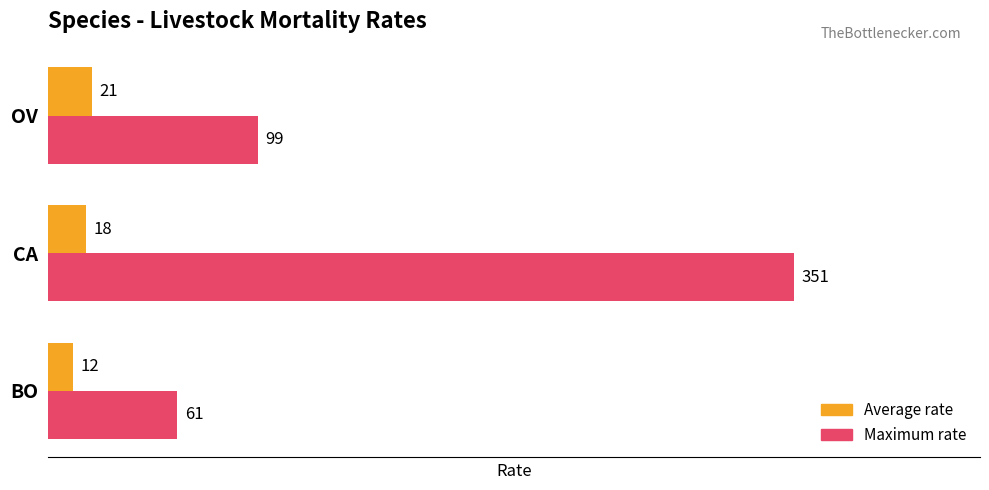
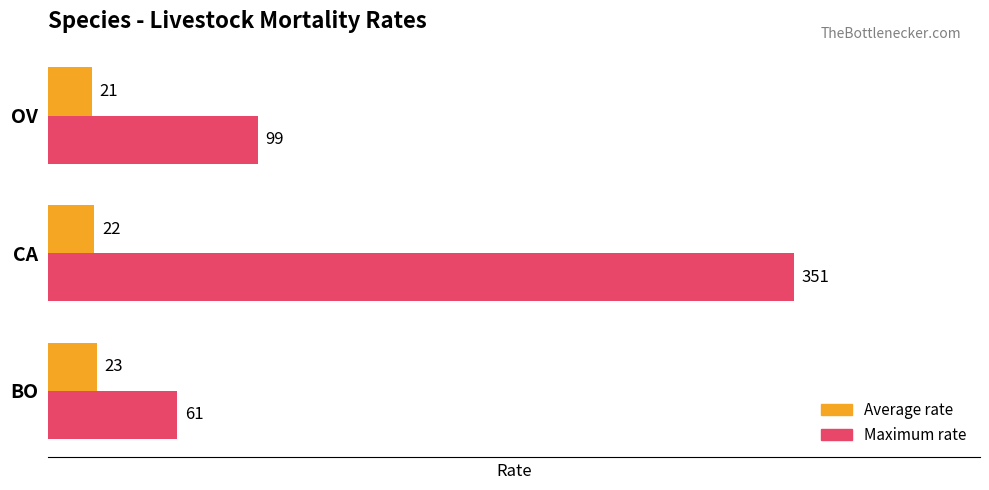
Average rate, CA: 18 -> 22
Average rate, BO: 12 -> 23
